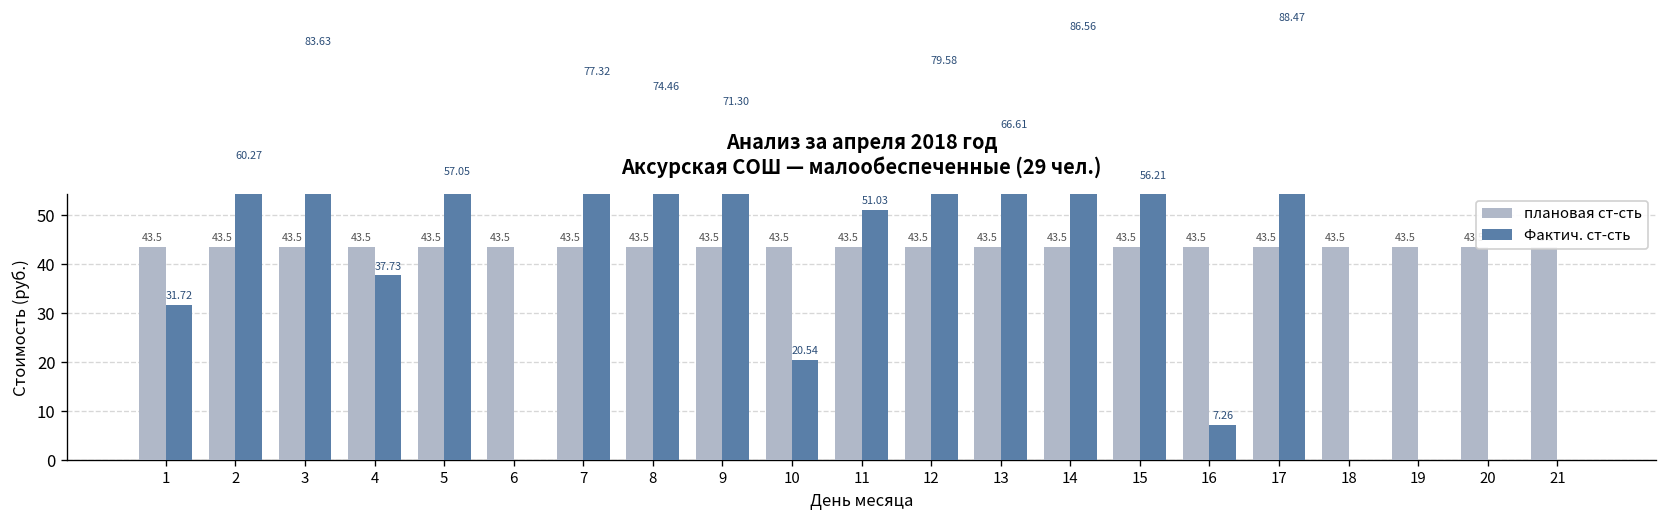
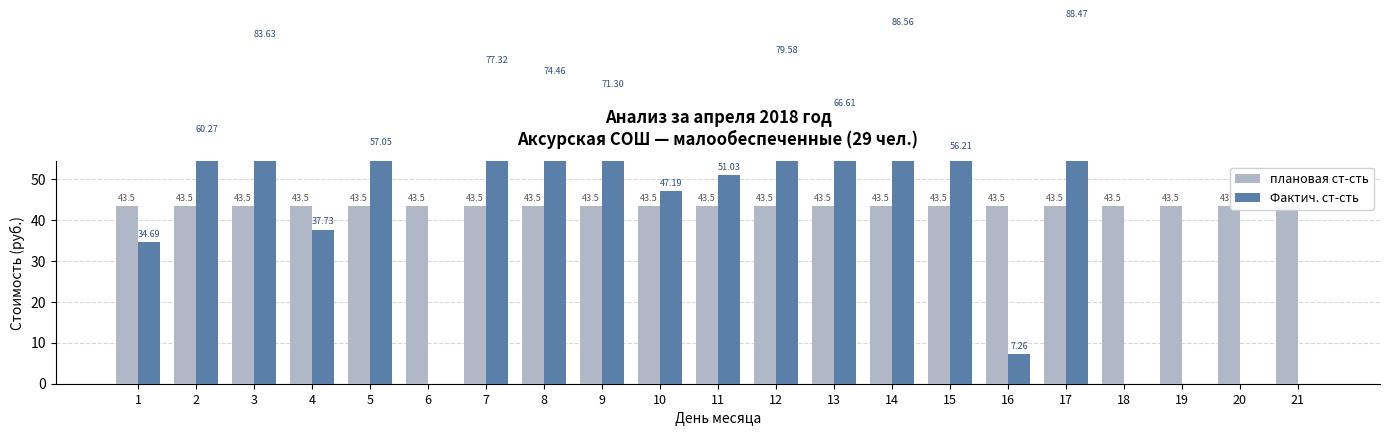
Фактич. ст-сть, 1: 31.72 -> 34.69
Фактич. ст-сть, 10: 20.54 -> 47.19
